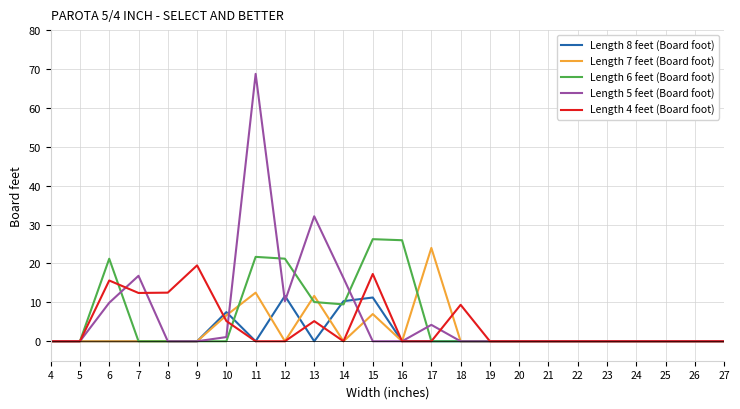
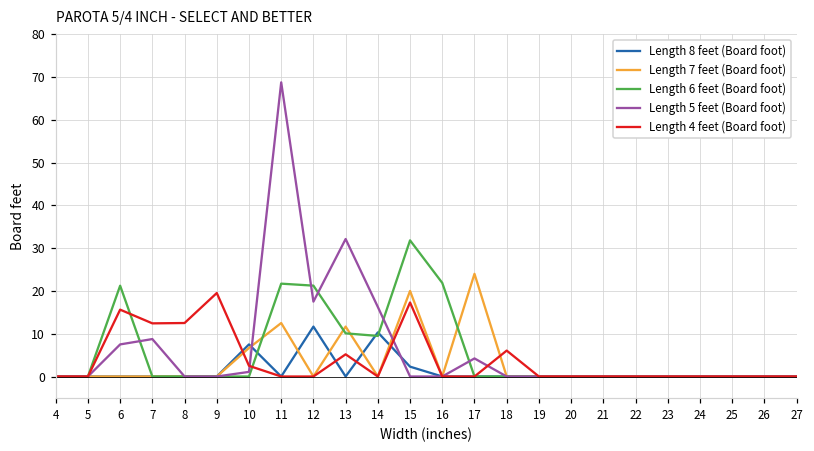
Length 5 feet (Board foot), 6: 10 -> 8
Length 5 feet (Board foot), 7: 17 -> 9
Length 4 feet (Board foot), 10: 5 -> 2
Length 5 feet (Board foot), 12: 10 -> 18
Length 8 feet (Board foot), 15: 11 -> 2
Length 7 feet (Board foot), 15: 7 -> 20
Length 6 feet (Board foot), 15: 26 -> 32
Length 6 feet (Board foot), 16: 26 -> 22
Length 4 feet (Board foot), 18: 9 -> 6
